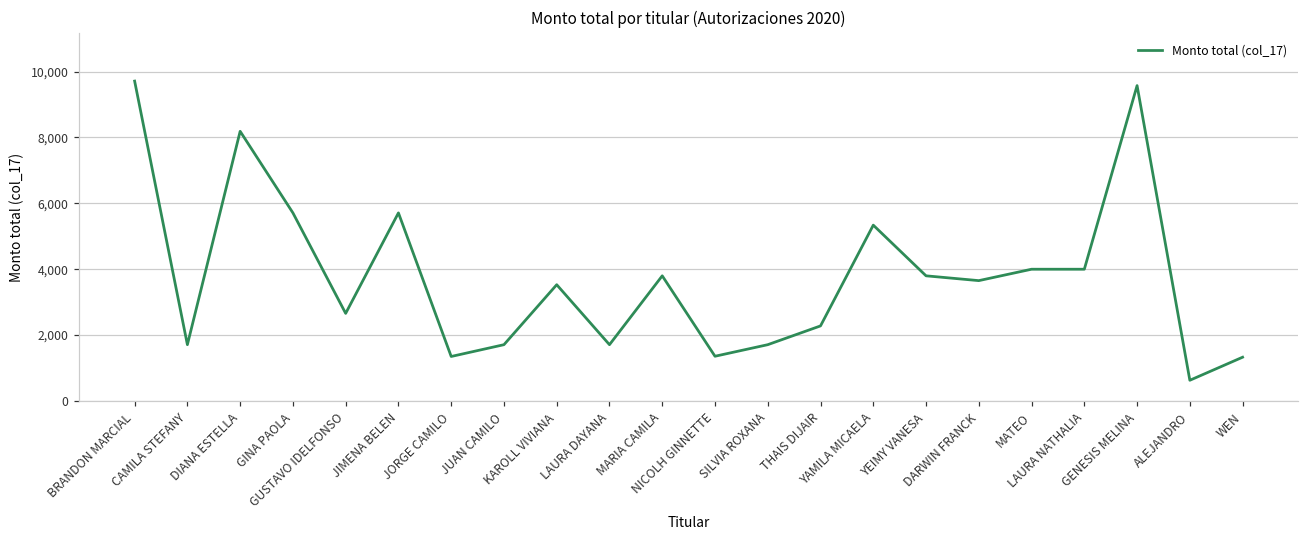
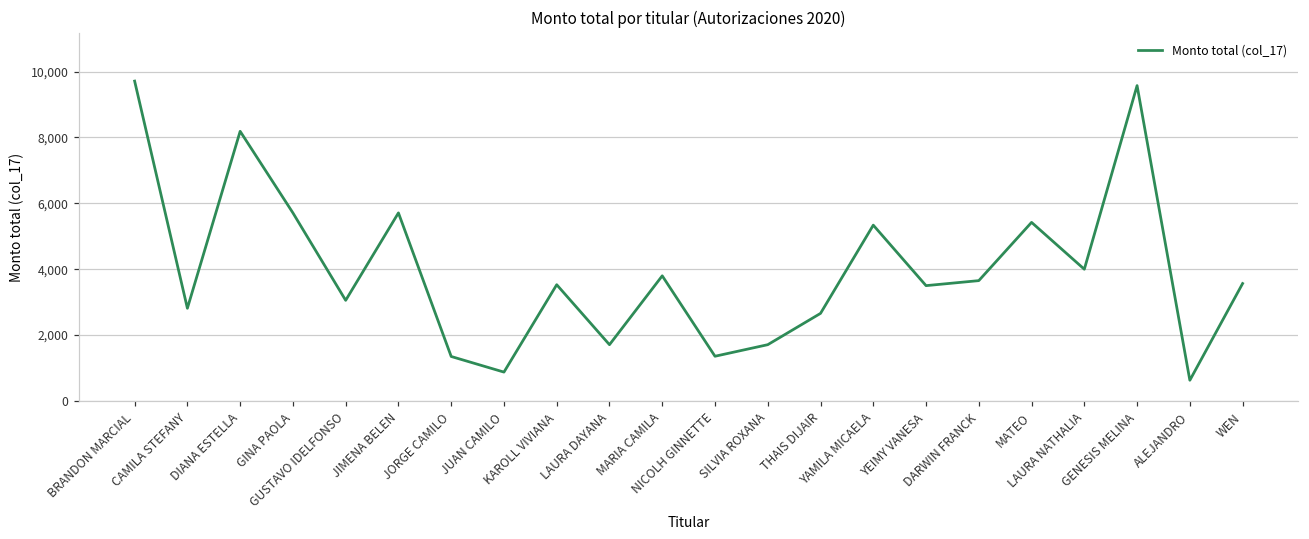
CAMILA STEFANY: 1,700 -> 2,800
GUSTAVO IDELFONSO: 2,700 -> 3,100
JUAN CAMILO: 1,700 -> 900
THAIS DIJAIR: 2,300 -> 2,700
YEIMY VANESA: 3,800 -> 3,500
MATEO: 4,000 -> 5,400
WEN: 1,300 -> 3,600
